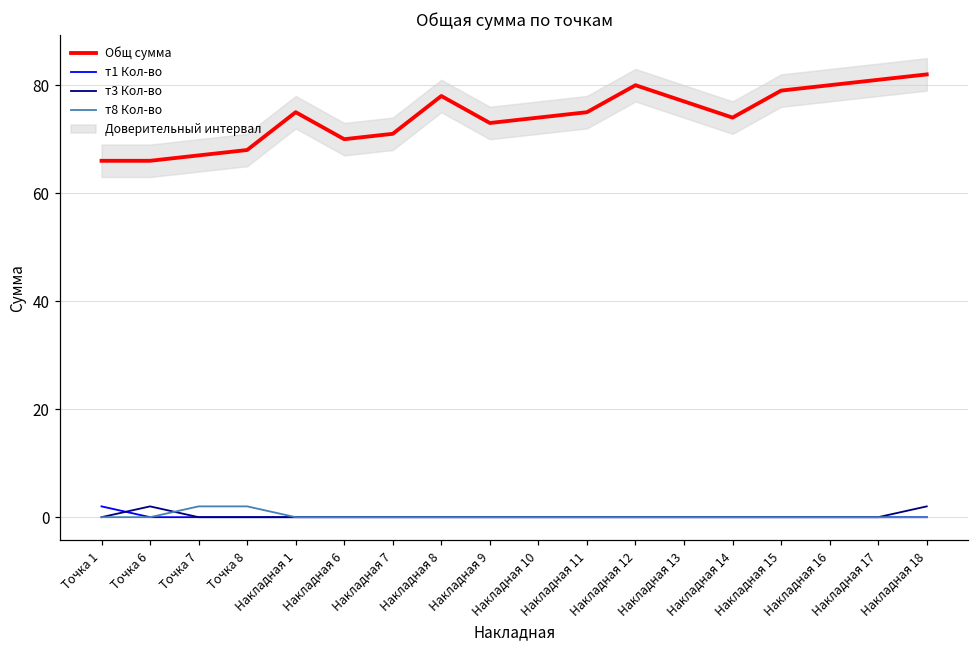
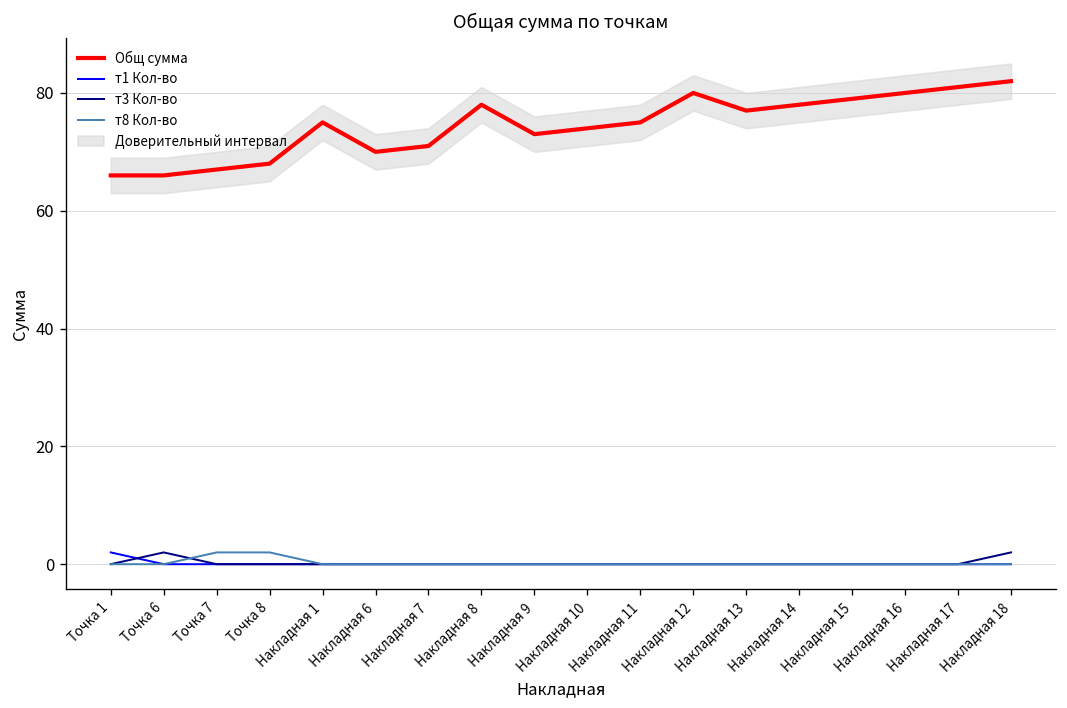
Общ сумма, Накладная 14: 74 -> 78
